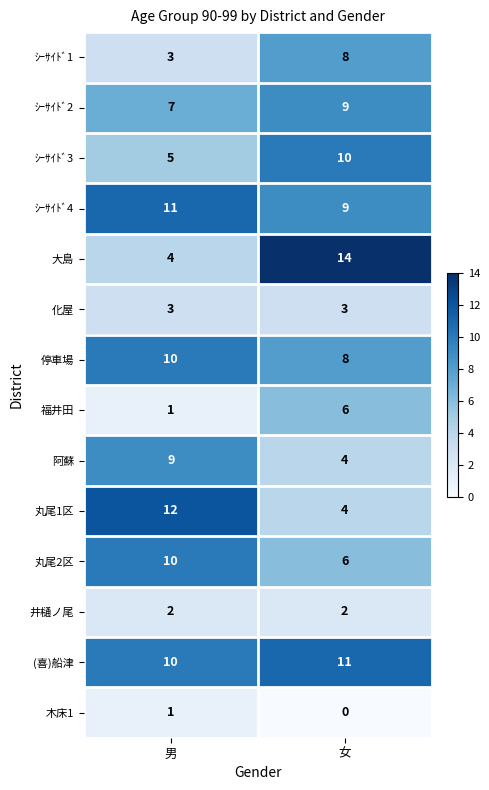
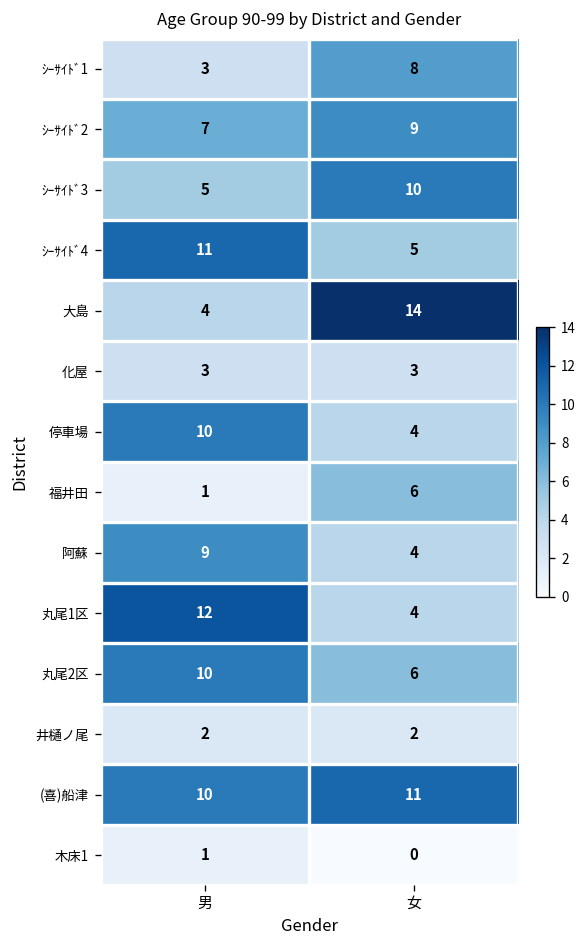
ｼｰｻｲﾄﾞ4, 女: 9 -> 5
停車場, 女: 8 -> 4
